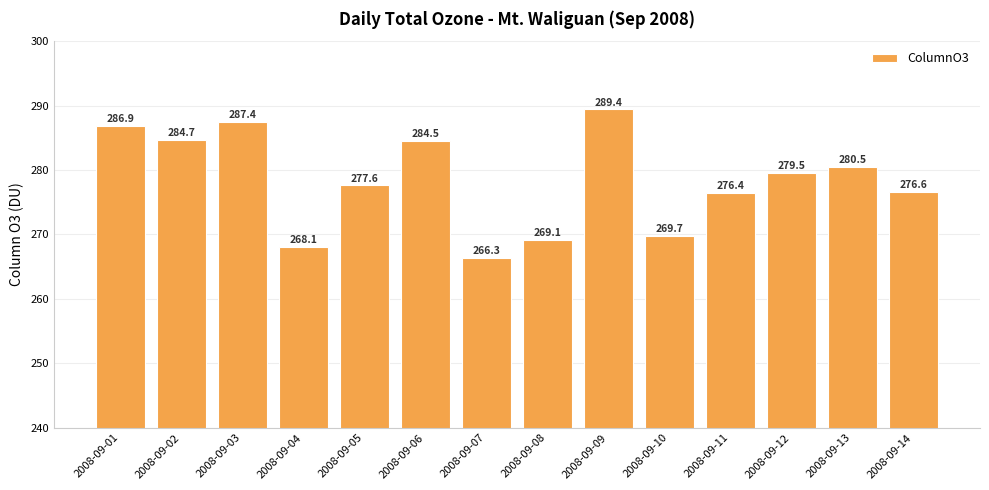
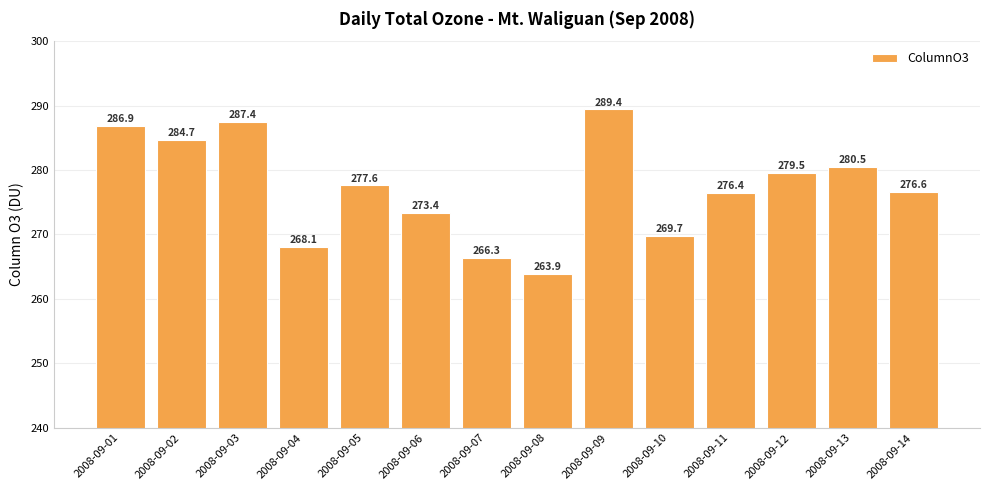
2008-09-06: 284.5 -> 273.4
2008-09-08: 269.1 -> 263.9
